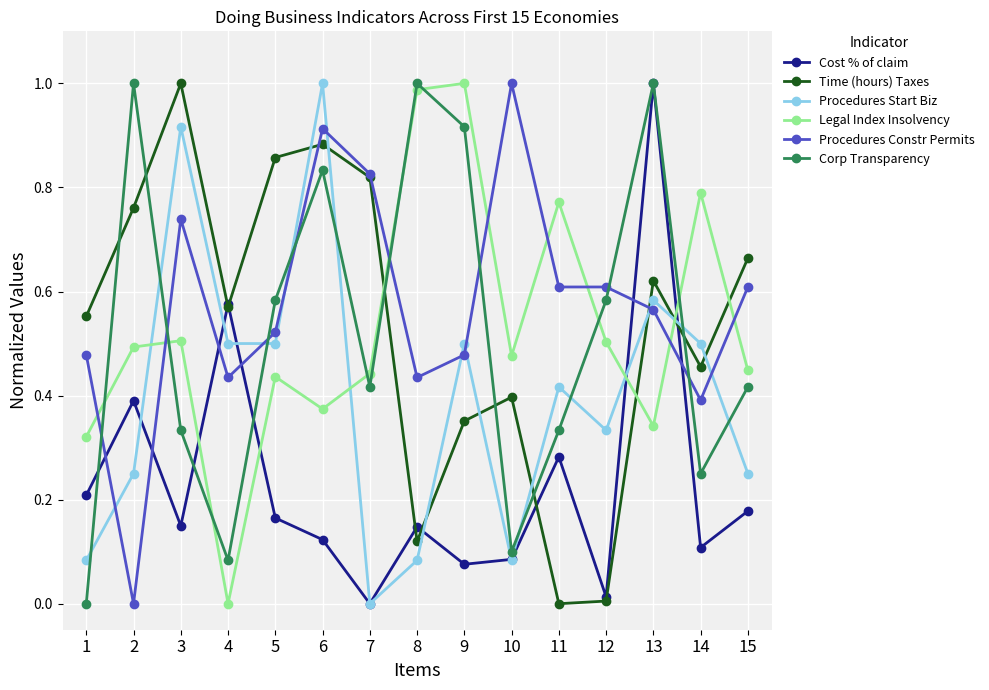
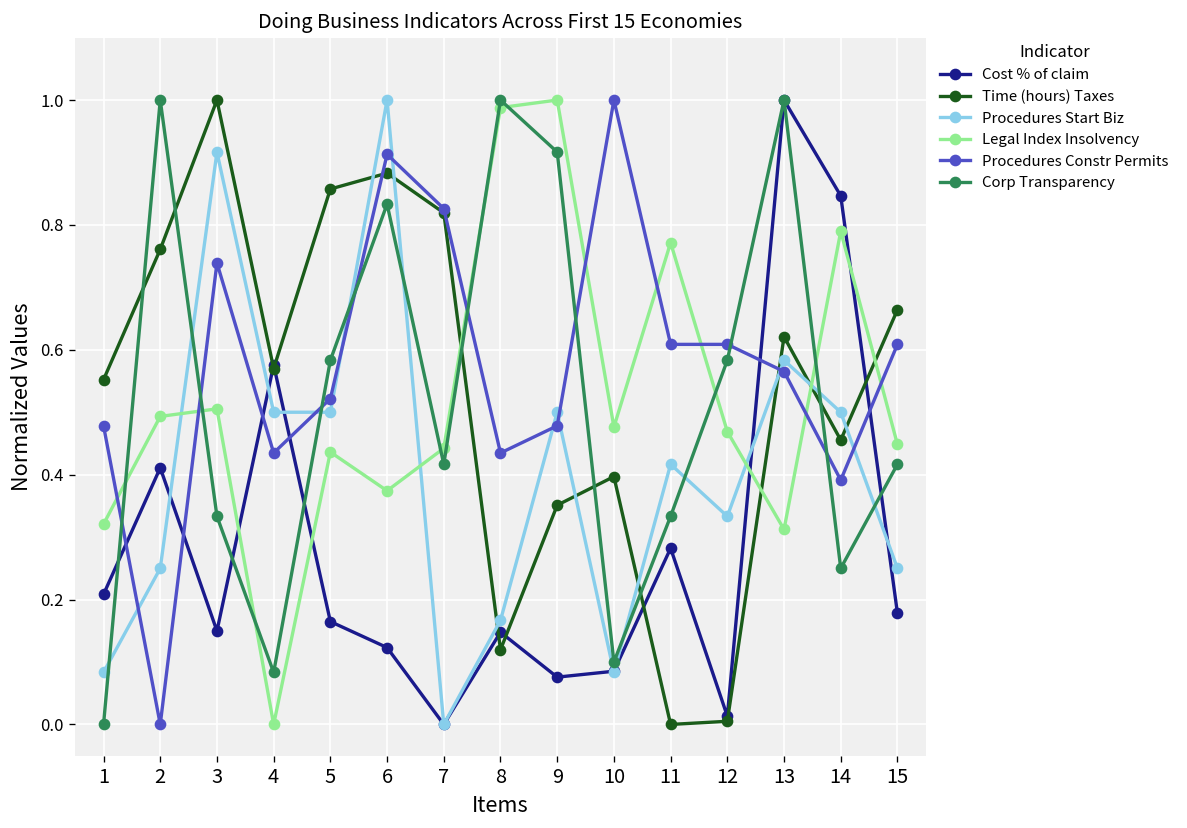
Cost % of claim, 2: 0.39 -> 0.41
Procedures Start Biz, 8: 0.08 -> 0.17
Legal Index Insolvency, 12: 0.50 -> 0.47
Legal Index Insolvency, 13: 0.34 -> 0.31
Cost % of claim, 14: 0.11 -> 0.85
